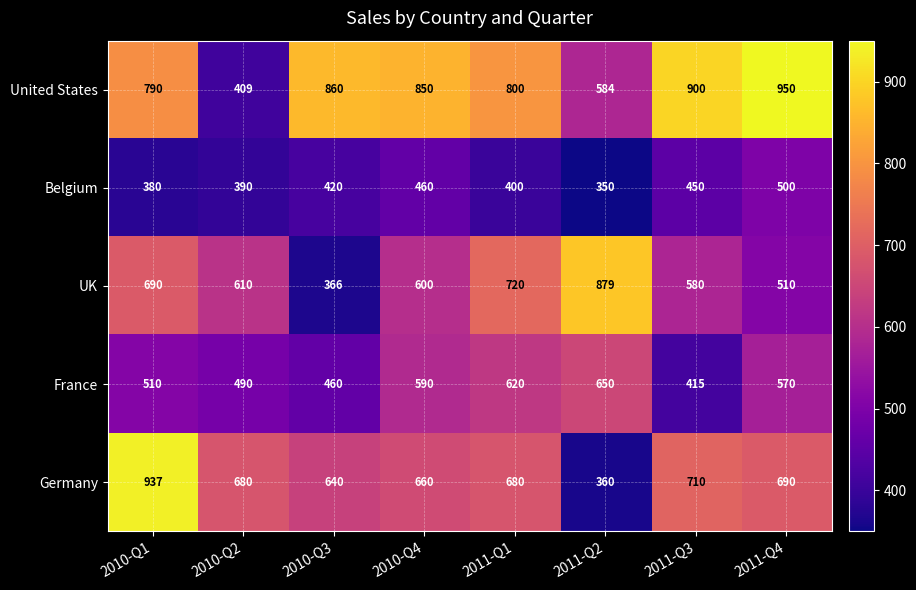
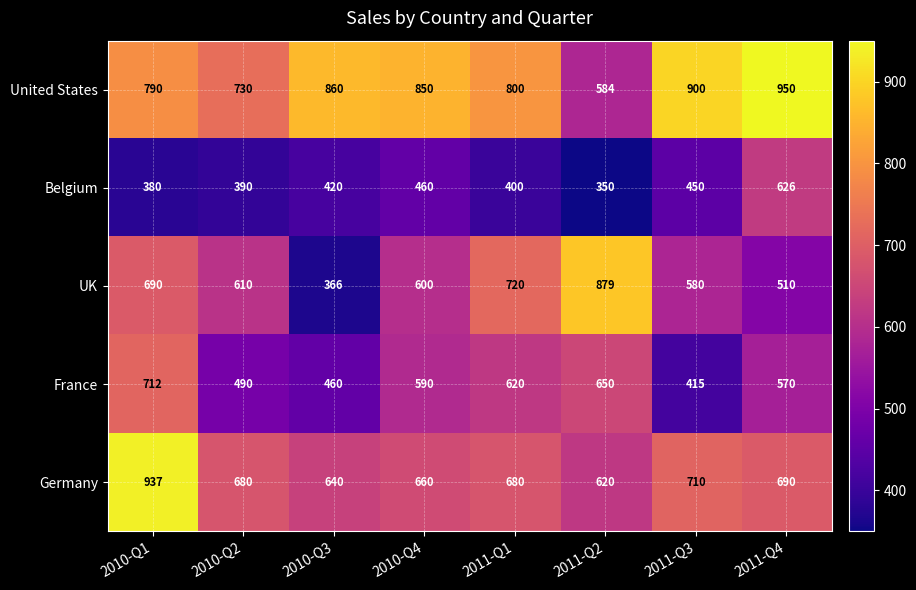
United States, 2010-Q2: 409 -> 730
Belgium, 2011-Q4: 500 -> 626
France, 2010-Q1: 510 -> 712
Germany, 2011-Q2: 360 -> 620
